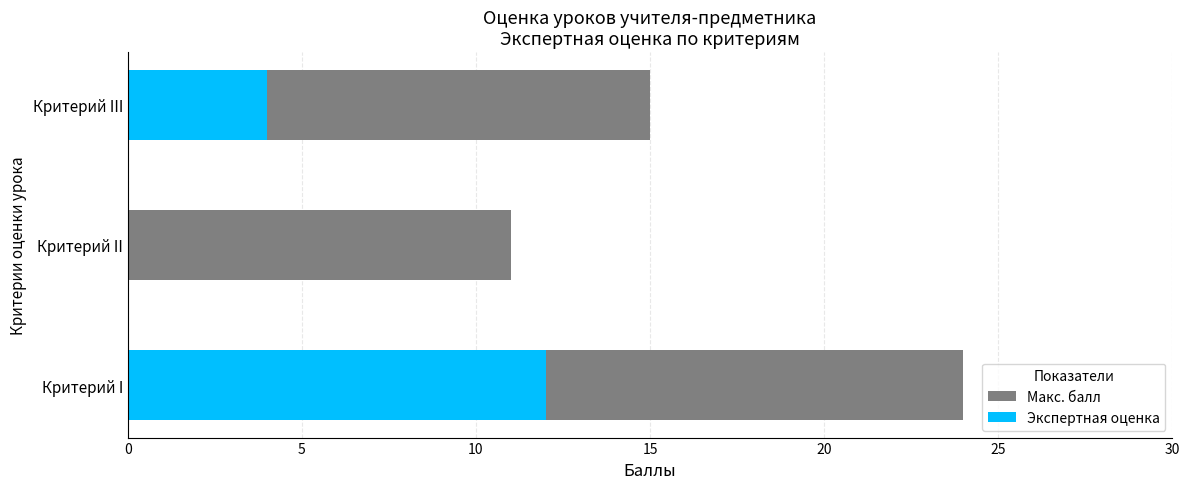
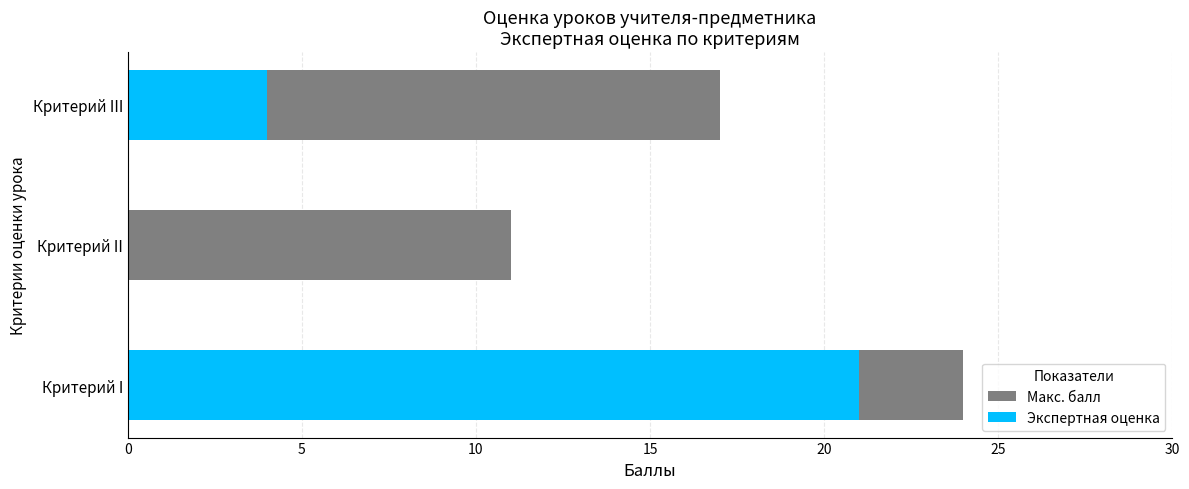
Макс. балл, Критерий III: 15 -> 17
Экспертная оценка, Критерий I: 12 -> 21
